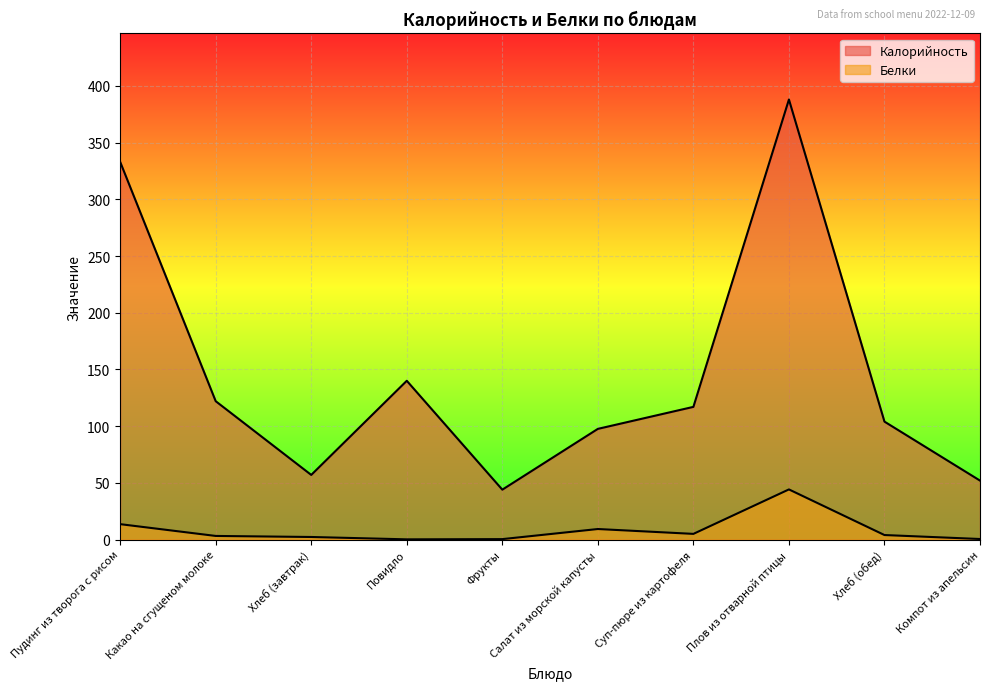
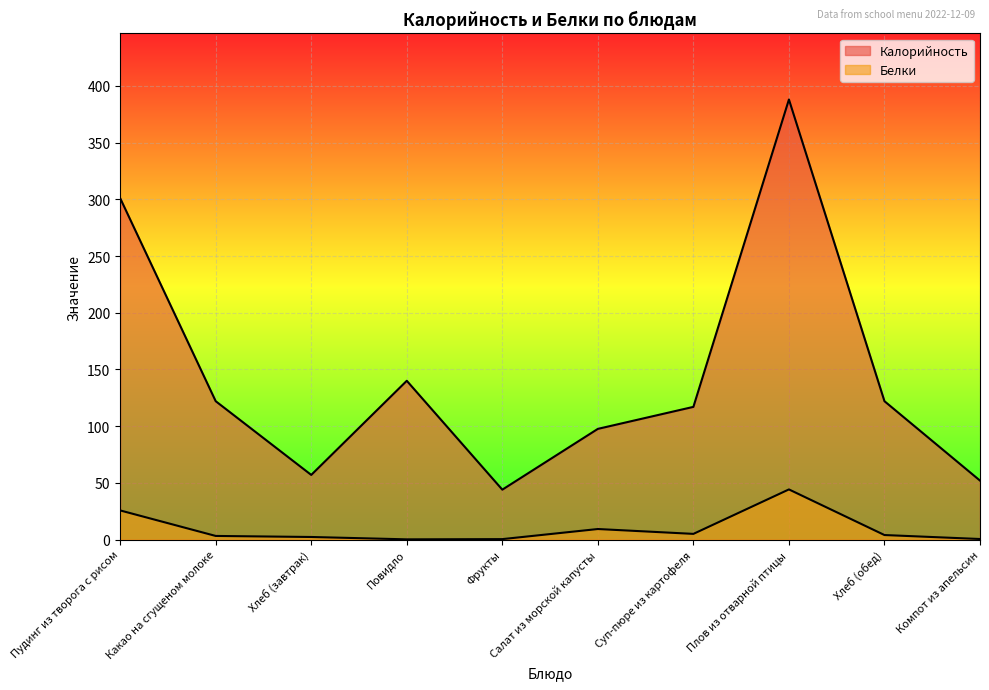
Калорийность, Пудинг из творога с рисом: 333 -> 301
Белки, Пудинг из творога с рисом: 14 -> 26
Калорийность, Хлеб (обед): 104 -> 122
